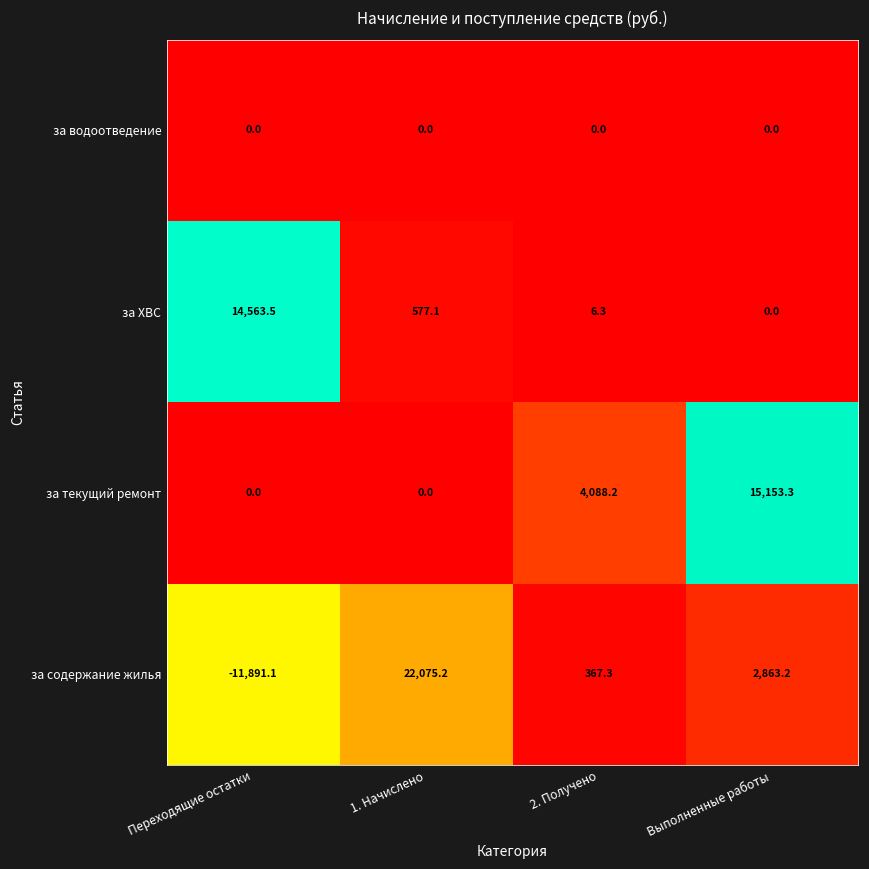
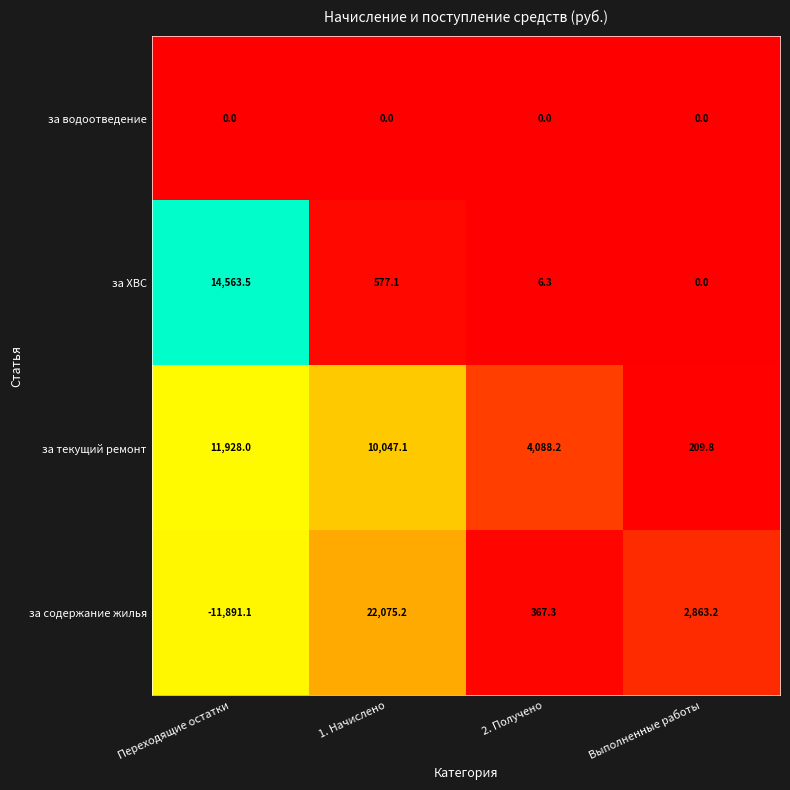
за текущий ремонт, Переходящие остатки: 0.0 -> 11,928.0
за текущий ремонт, 1. Начислено: 0.0 -> 10,047.1
за текущий ремонт, Выполненные работы: 15,153.3 -> 209.8
